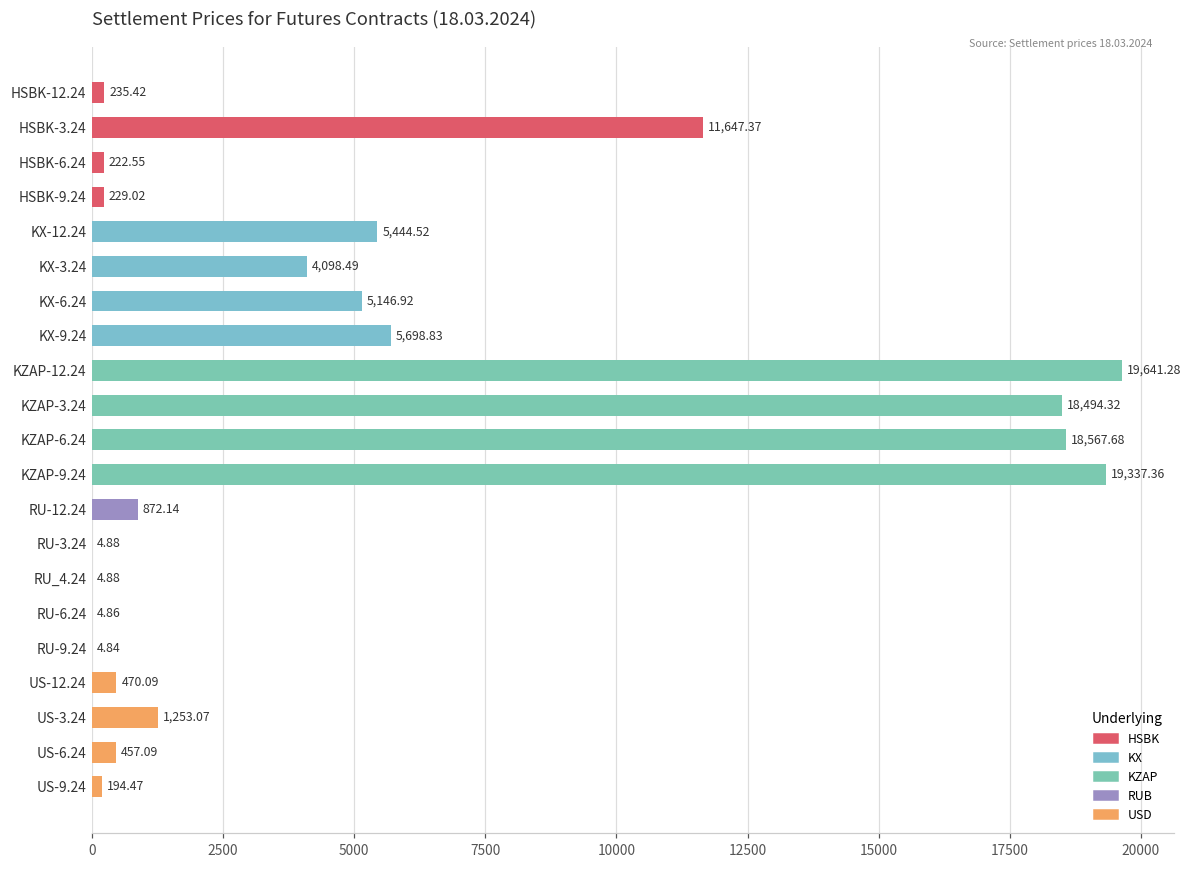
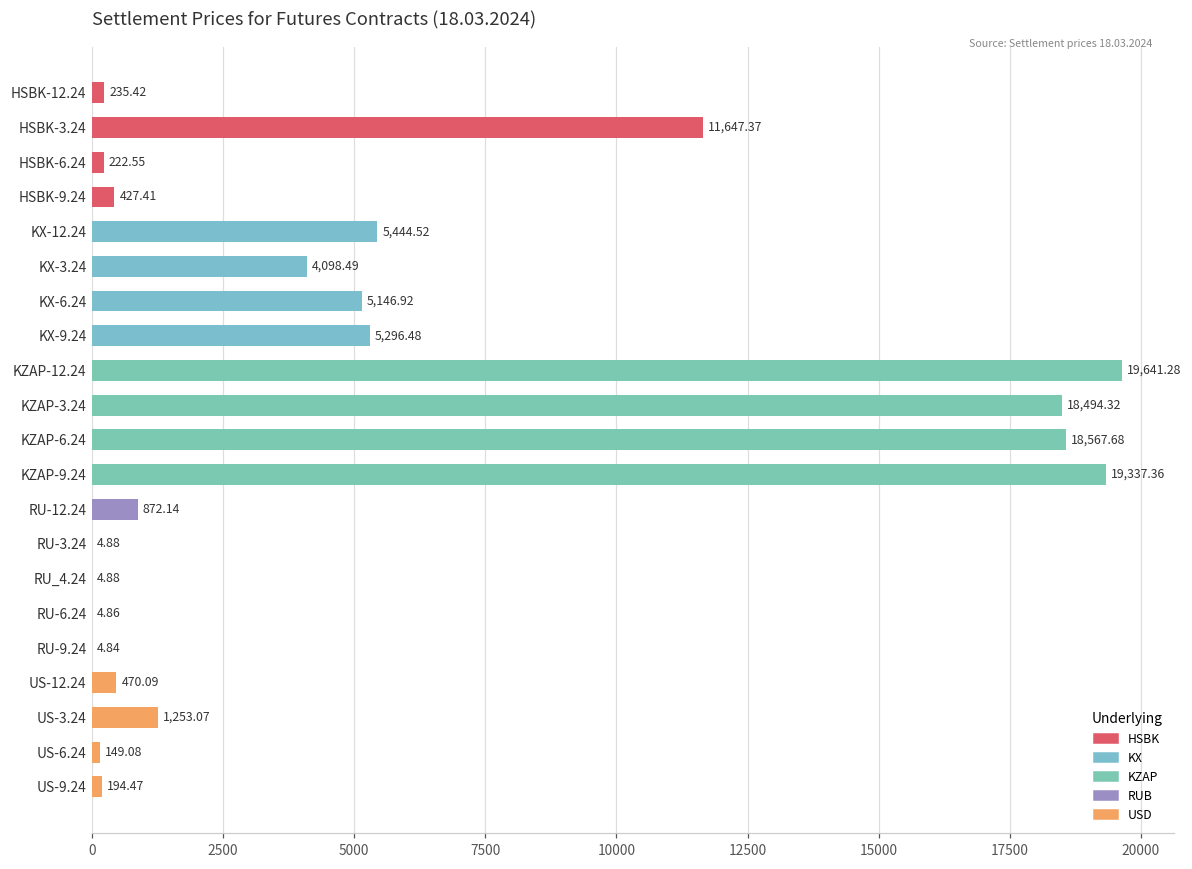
HSBK-9.24: 229.02 -> 427.41
KX-9.24: 5,698.83 -> 5,296.48
US-6.24: 457.09 -> 149.08
